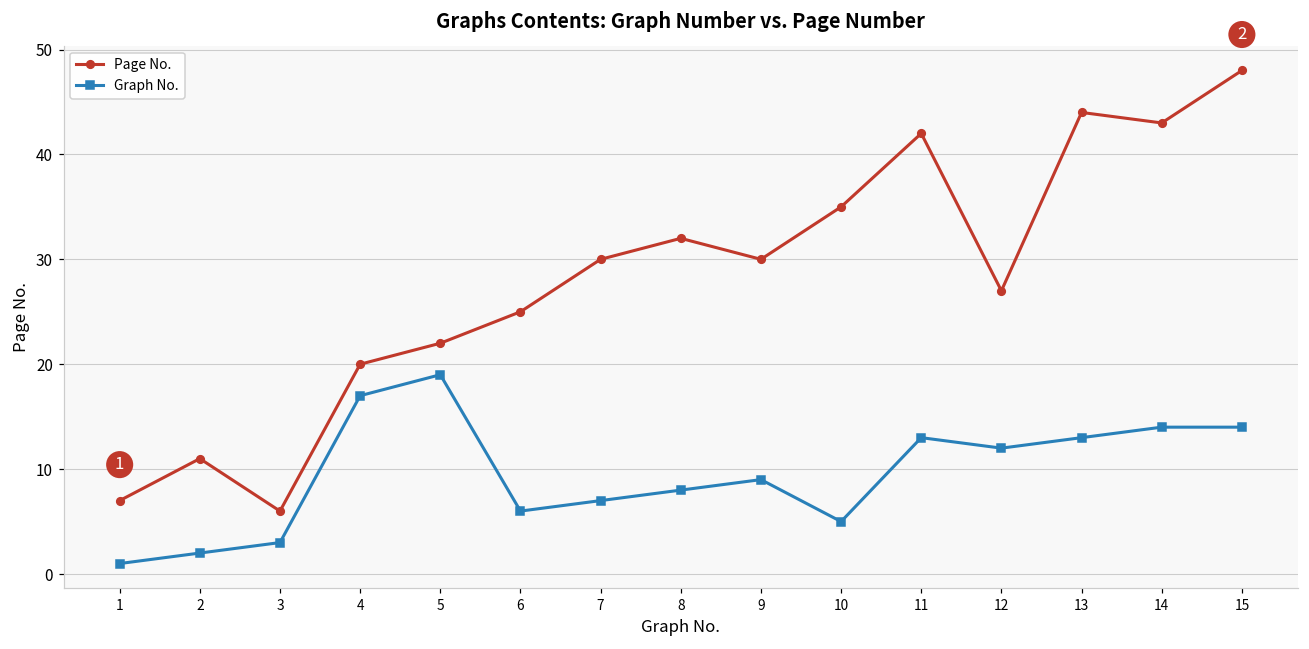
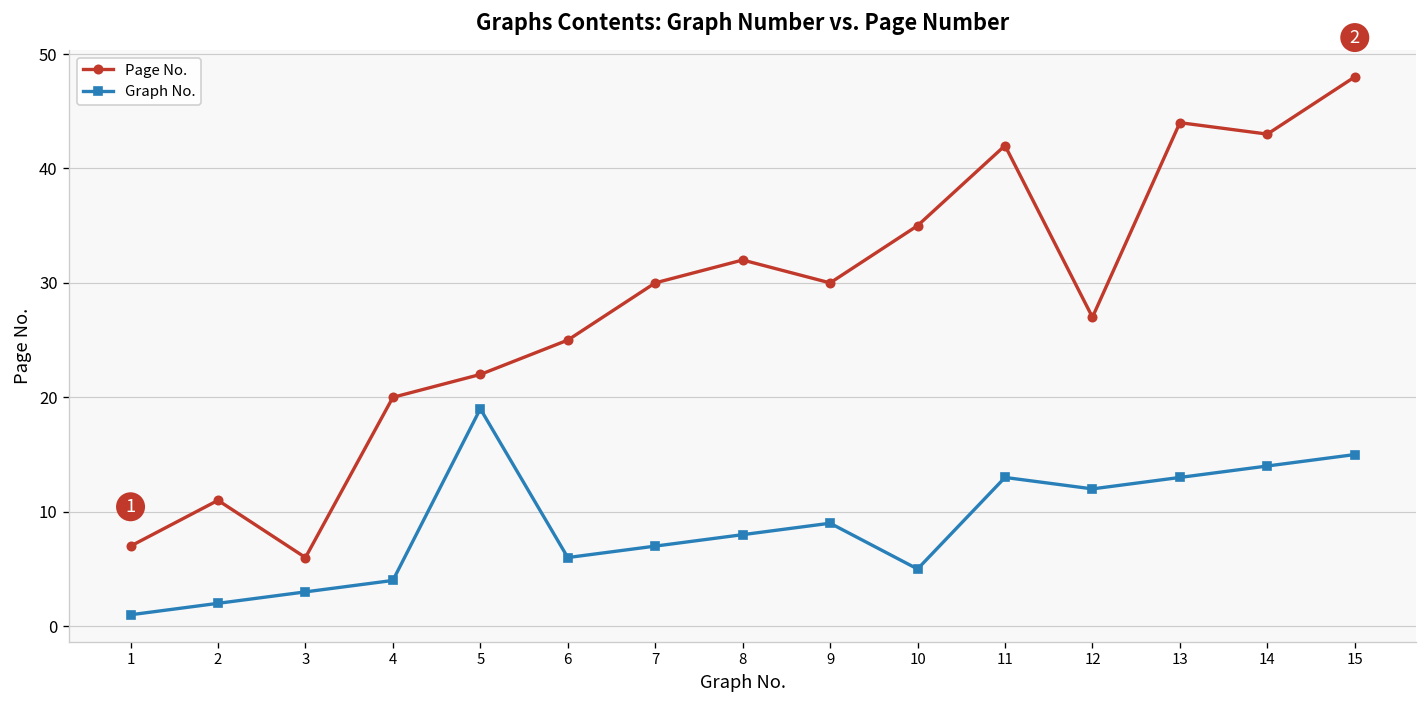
Graph No., 4: 17 -> 4
Graph No., 15: 14 -> 15
